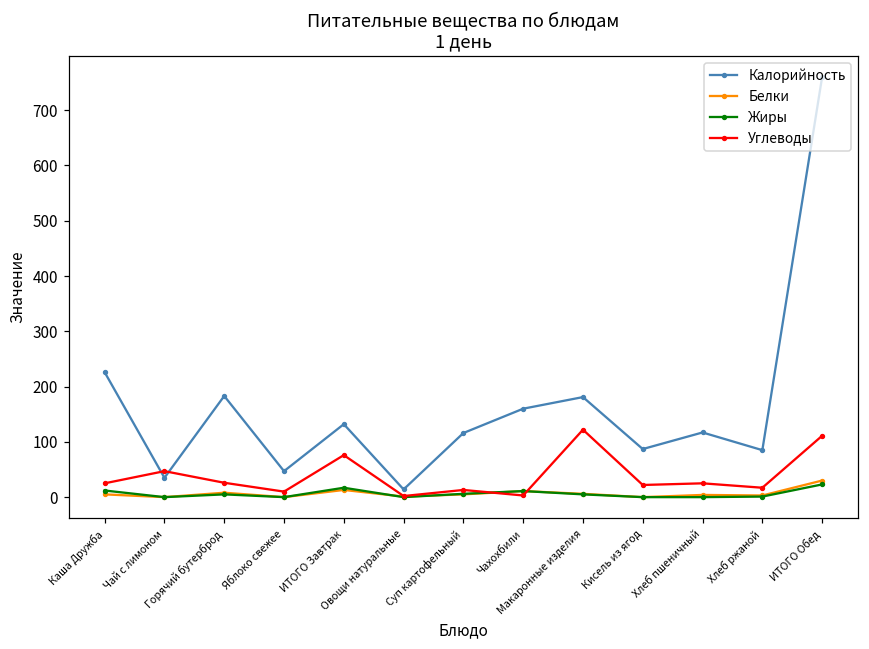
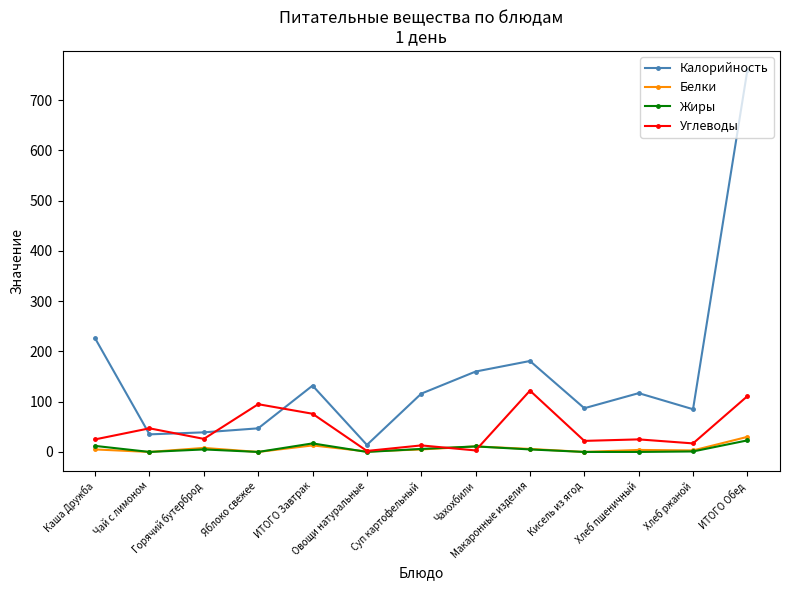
Калорийность, Горячий бутерброд: 180 -> 40
Углеводы, Яблоко свежее: 10 -> 100
